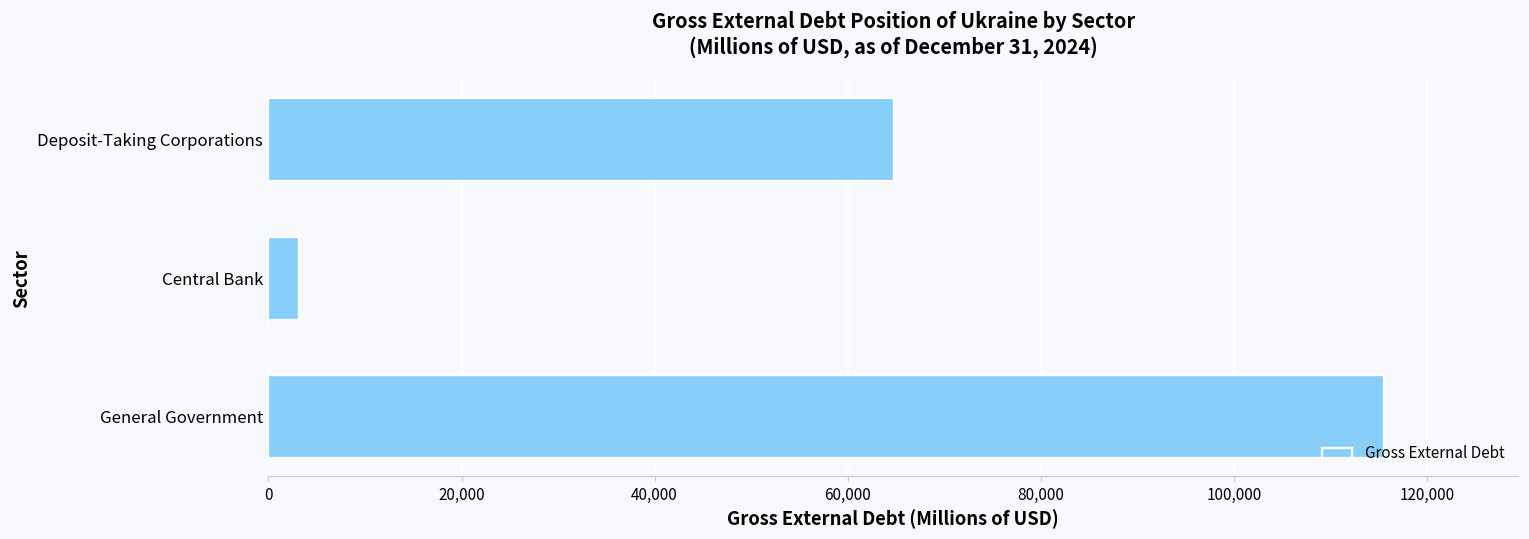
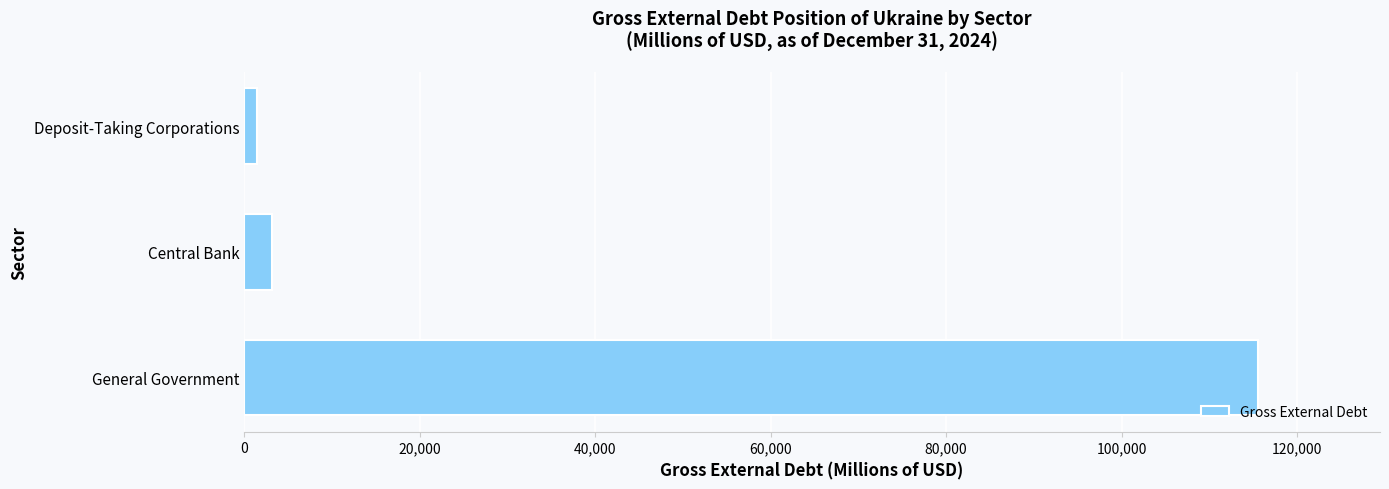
Deposit-Taking Corporations: 65,000 -> 2,000
